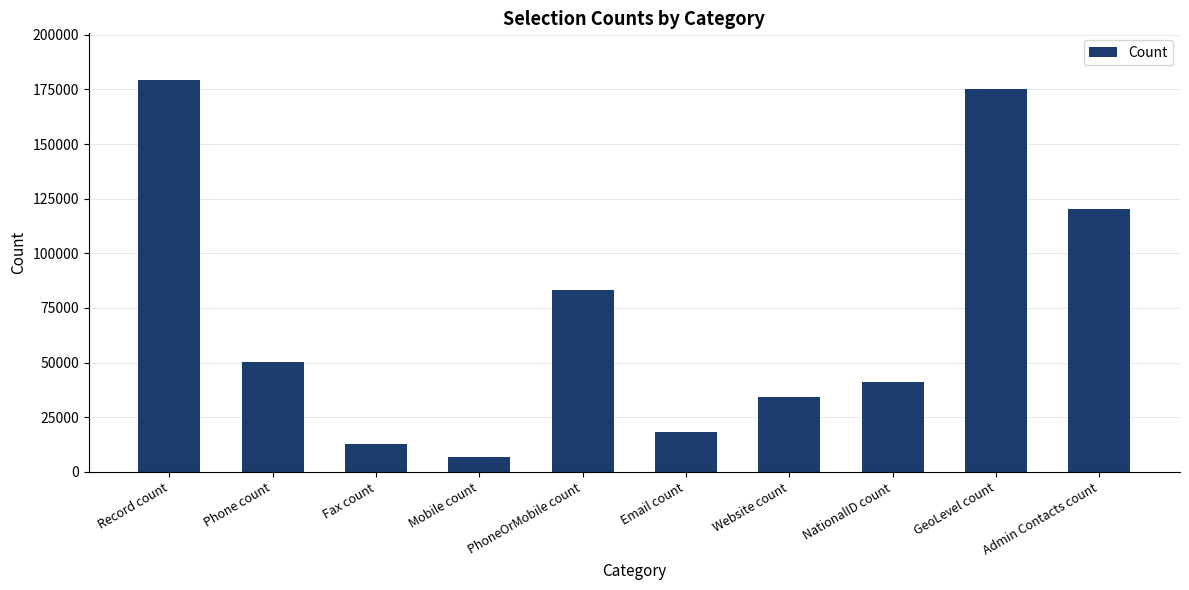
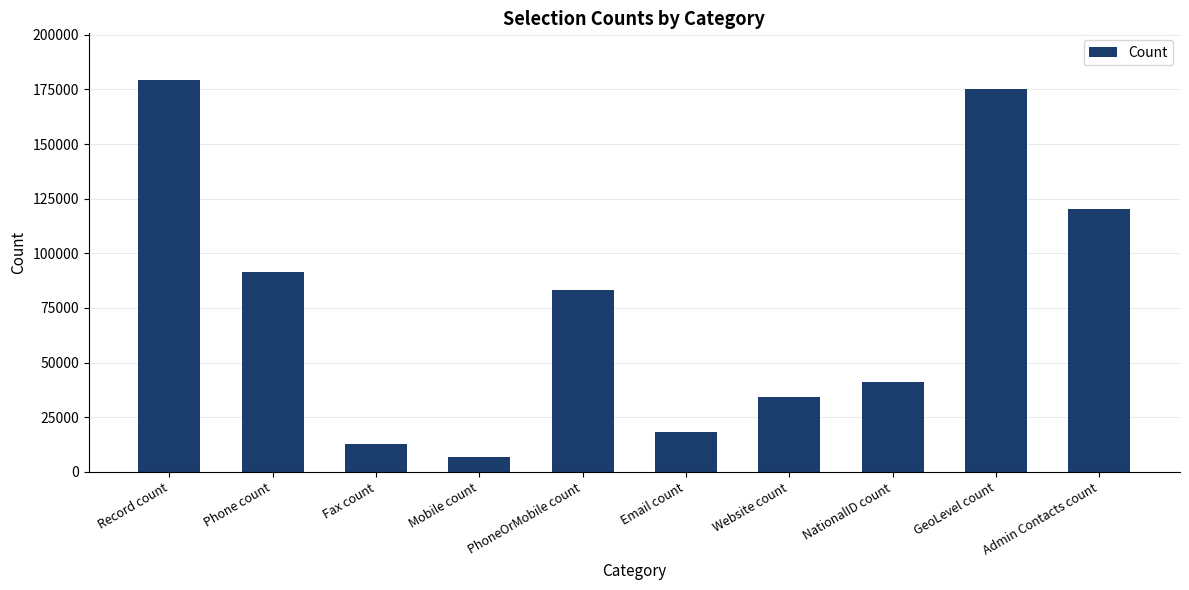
Phone count: 50000 -> 92000
